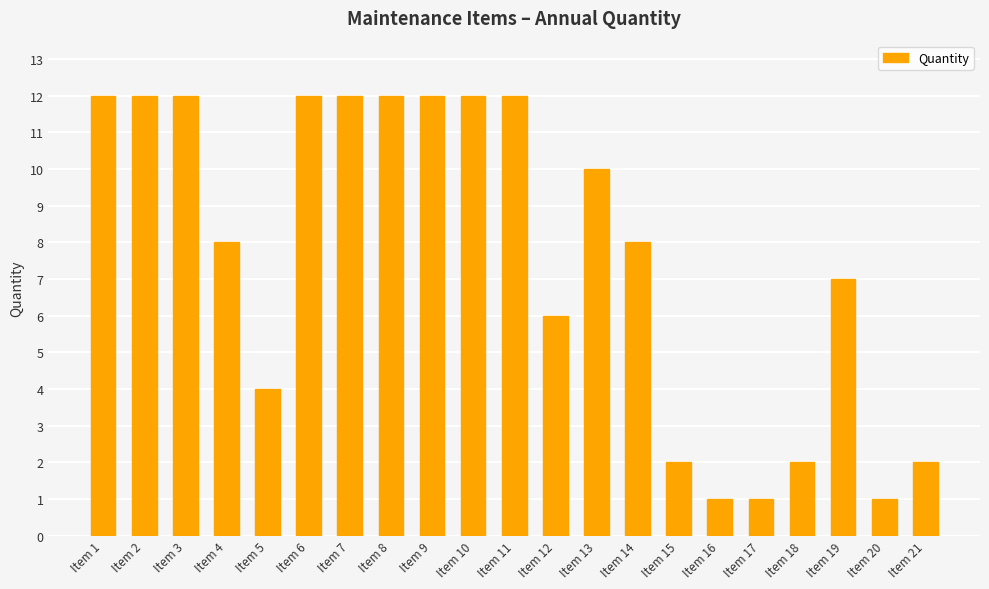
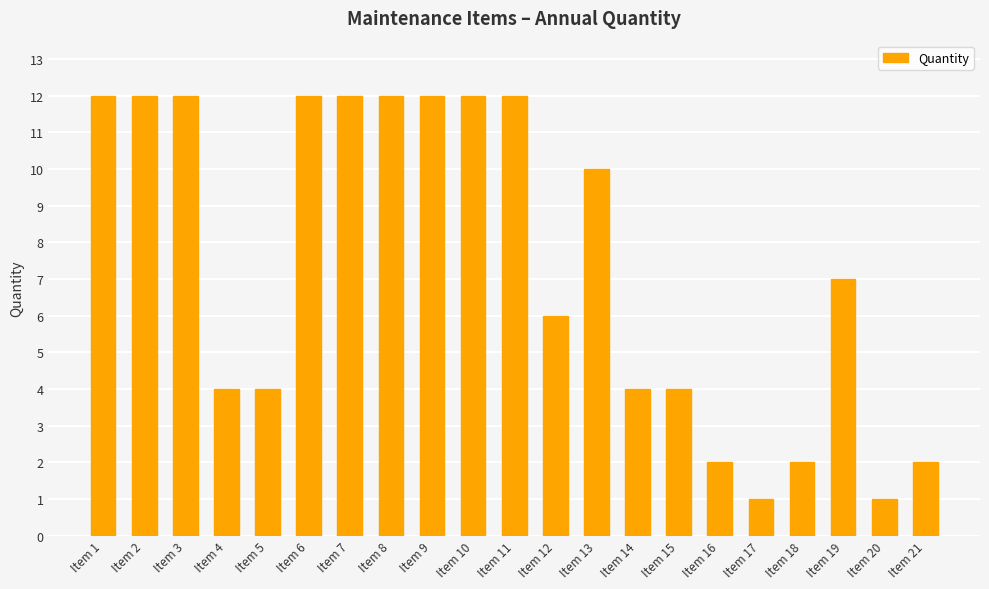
Item 4: 8 -> 4
Item 14: 8 -> 4
Item 15: 2 -> 4
Item 16: 1 -> 2
